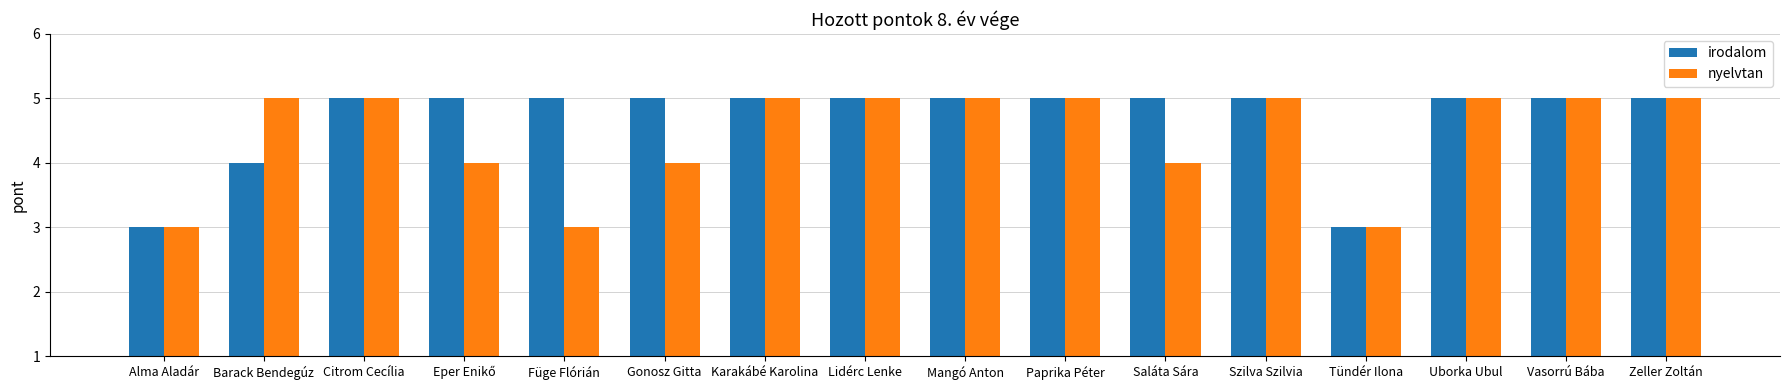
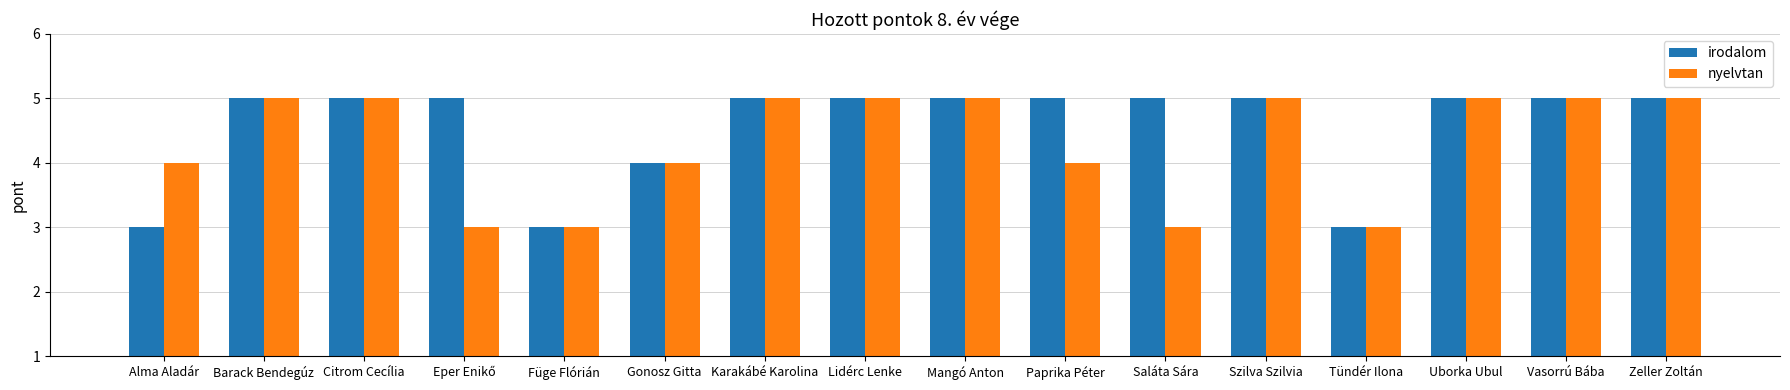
nyelvtan, Alma Aladár: 3 -> 4
irodalom, Barack Bendegúz: 4 -> 5
nyelvtan, Eper Enikő: 4 -> 3
irodalom, Füge Flórián: 5 -> 3
irodalom, Gonosz Gitta: 5 -> 4
nyelvtan, Paprika Péter: 5 -> 4
nyelvtan, Saláta Sára: 4 -> 3
